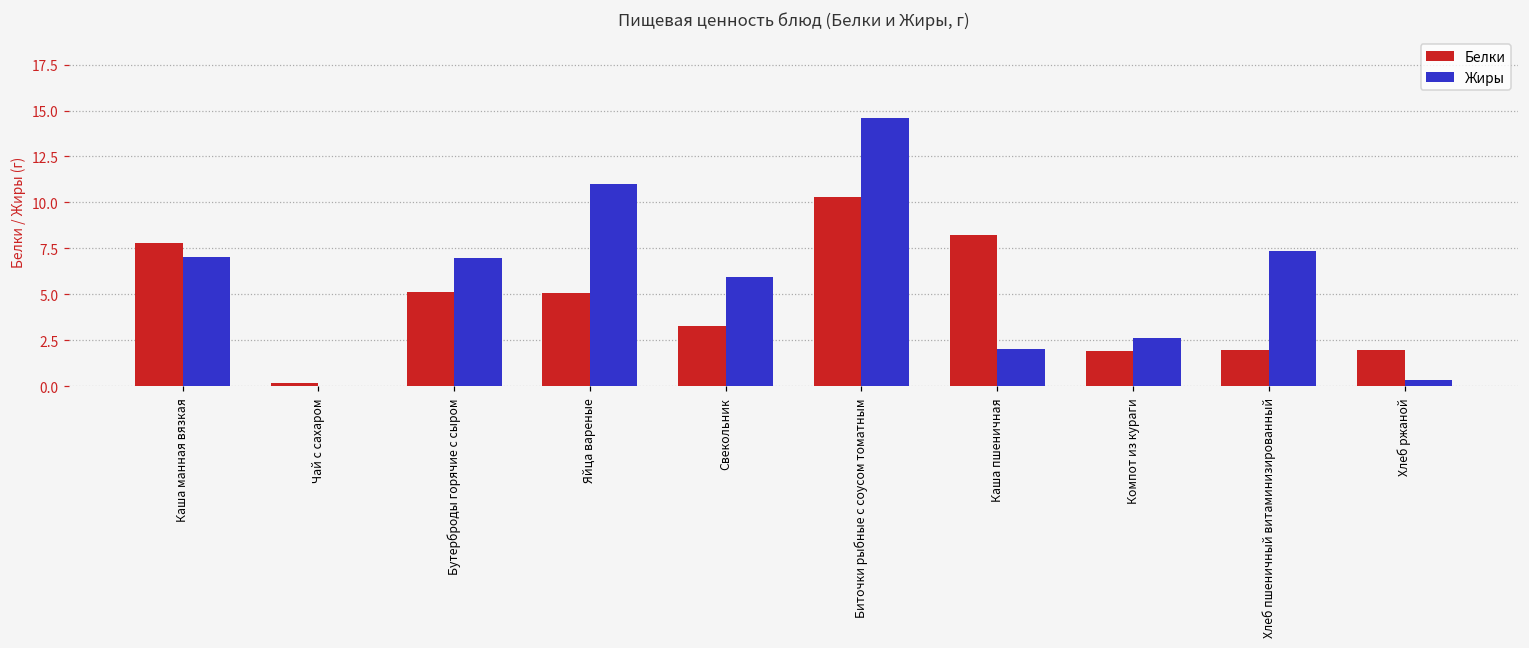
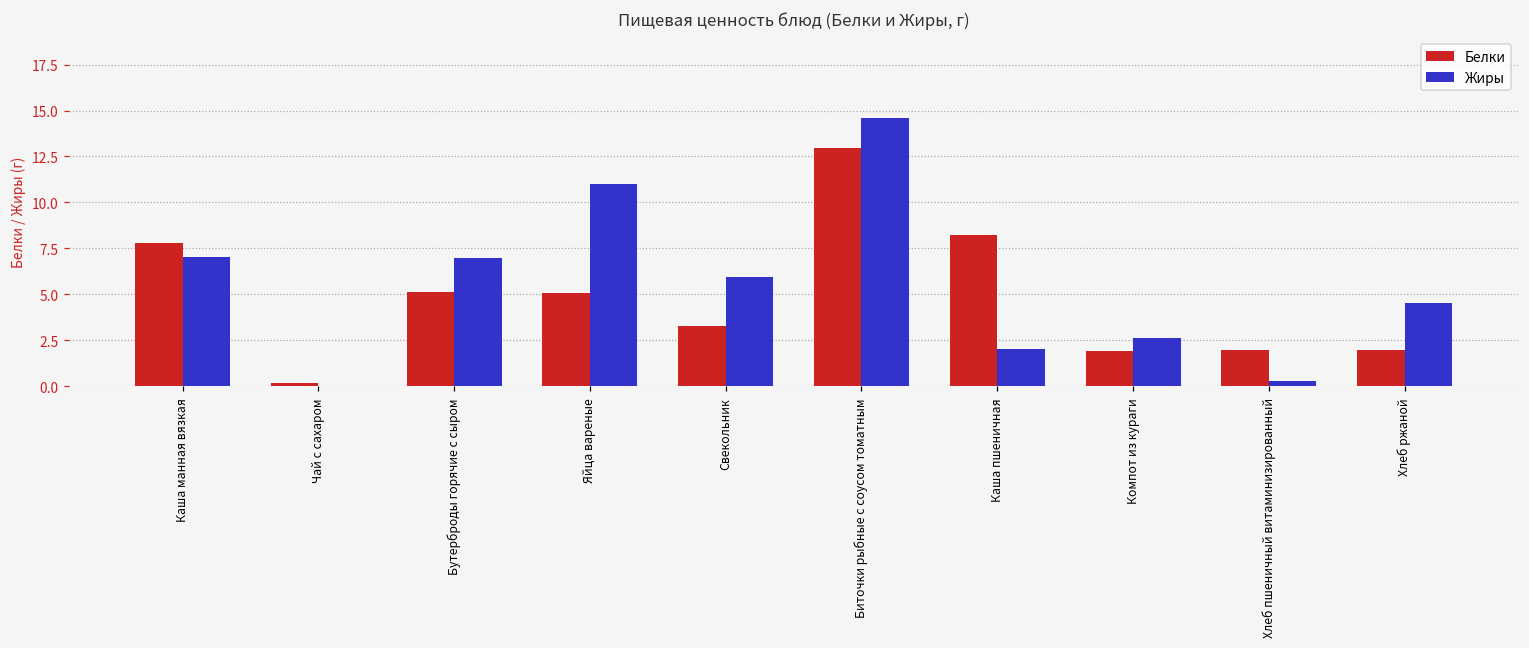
Белки, Биточки рыбные с соусом томатным: 10.3 -> 13.0
Жиры, Хлеб пшеничный витаминизированный: 7.3 -> 0.3
Жиры, Хлеб ржаной: 0.4 -> 4.5
